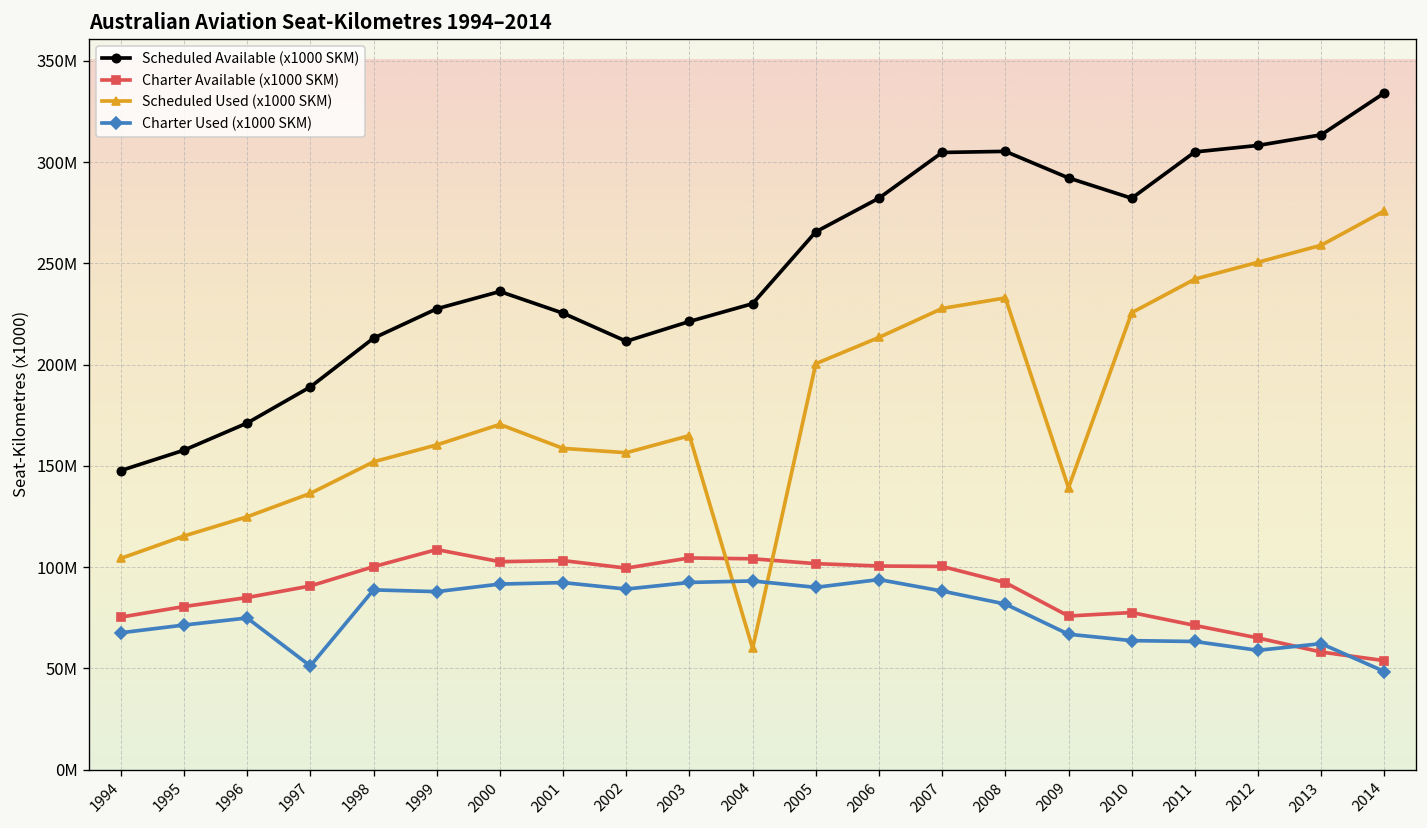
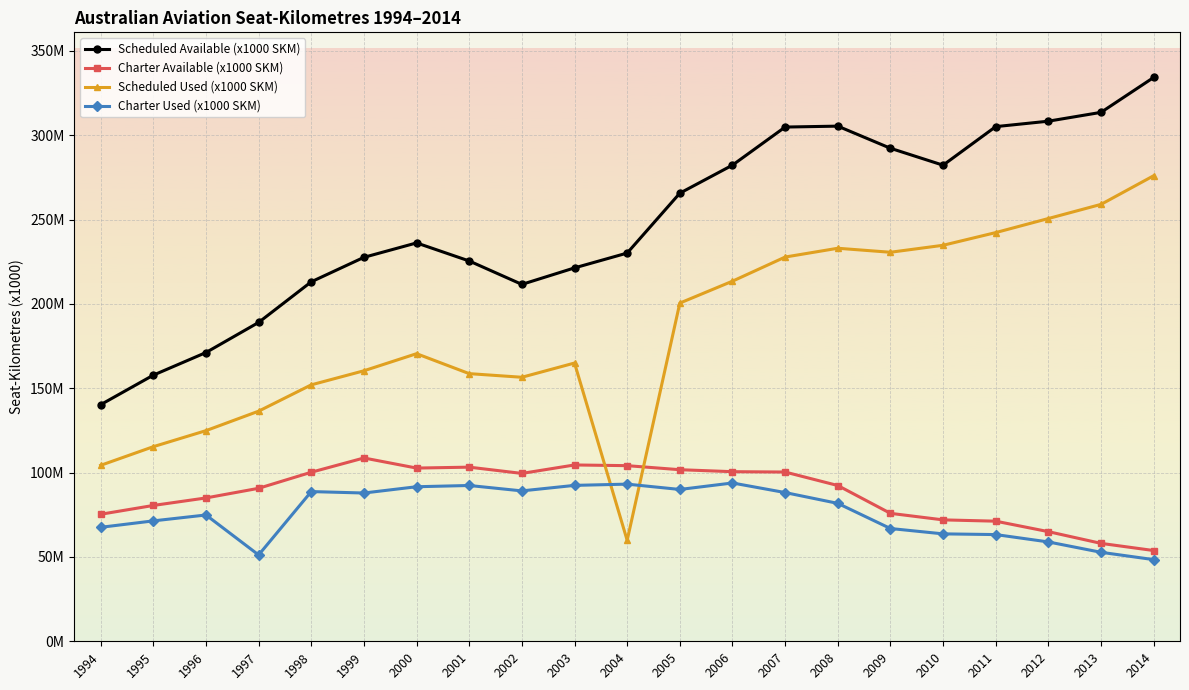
Scheduled Available (x1000 SKM), 1994: 148000000 -> 140000000
Scheduled Used (x1000 SKM), 2009: 139000000 -> 231000000
Charter Available (x1000 SKM), 2010: 78000000 -> 72000000
Scheduled Used (x1000 SKM), 2010: 226000000 -> 235000000
Charter Used (x1000 SKM), 2013: 62000000 -> 53000000
